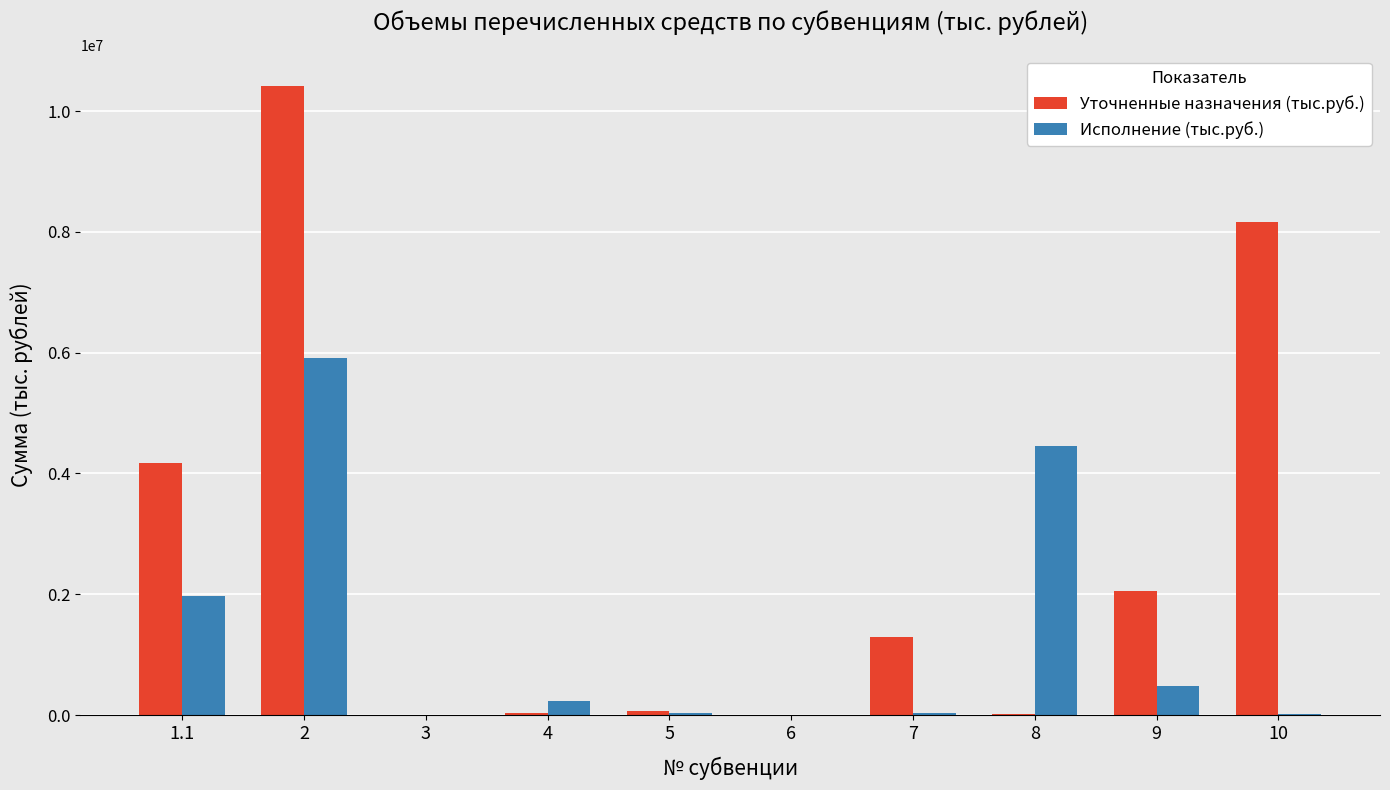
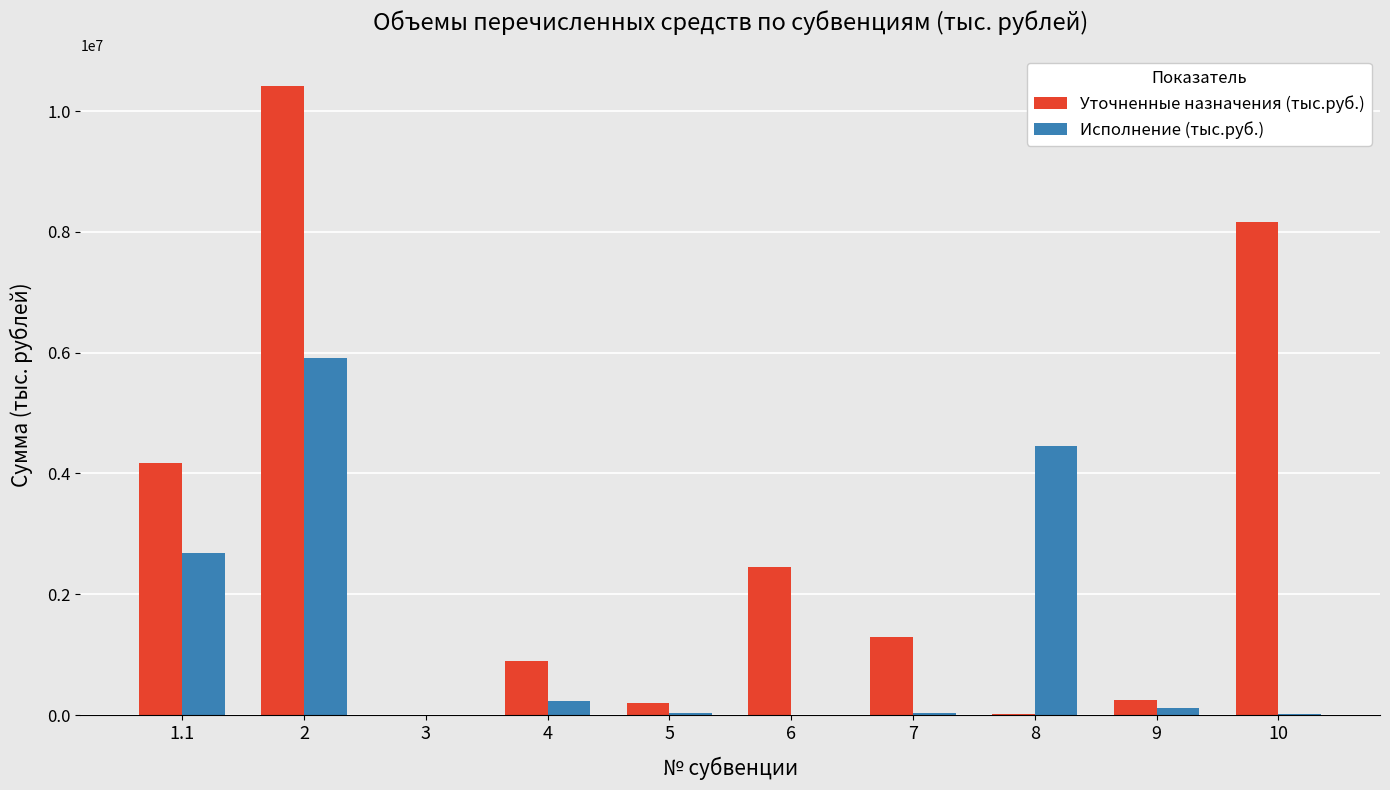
Исполнение (тыс.руб.), 1.1: 2000000 -> 2700000
Уточненные назначения (тыс.руб.), 4: 0 -> 900000
Уточненные назначения (тыс.руб.), 5: 100000 -> 200000
Уточненные назначения (тыс.руб.), 6: 0 -> 2400000
Уточненные назначения (тыс.руб.), 9: 2100000 -> 200000
Исполнение (тыс.руб.), 9: 500000 -> 100000
